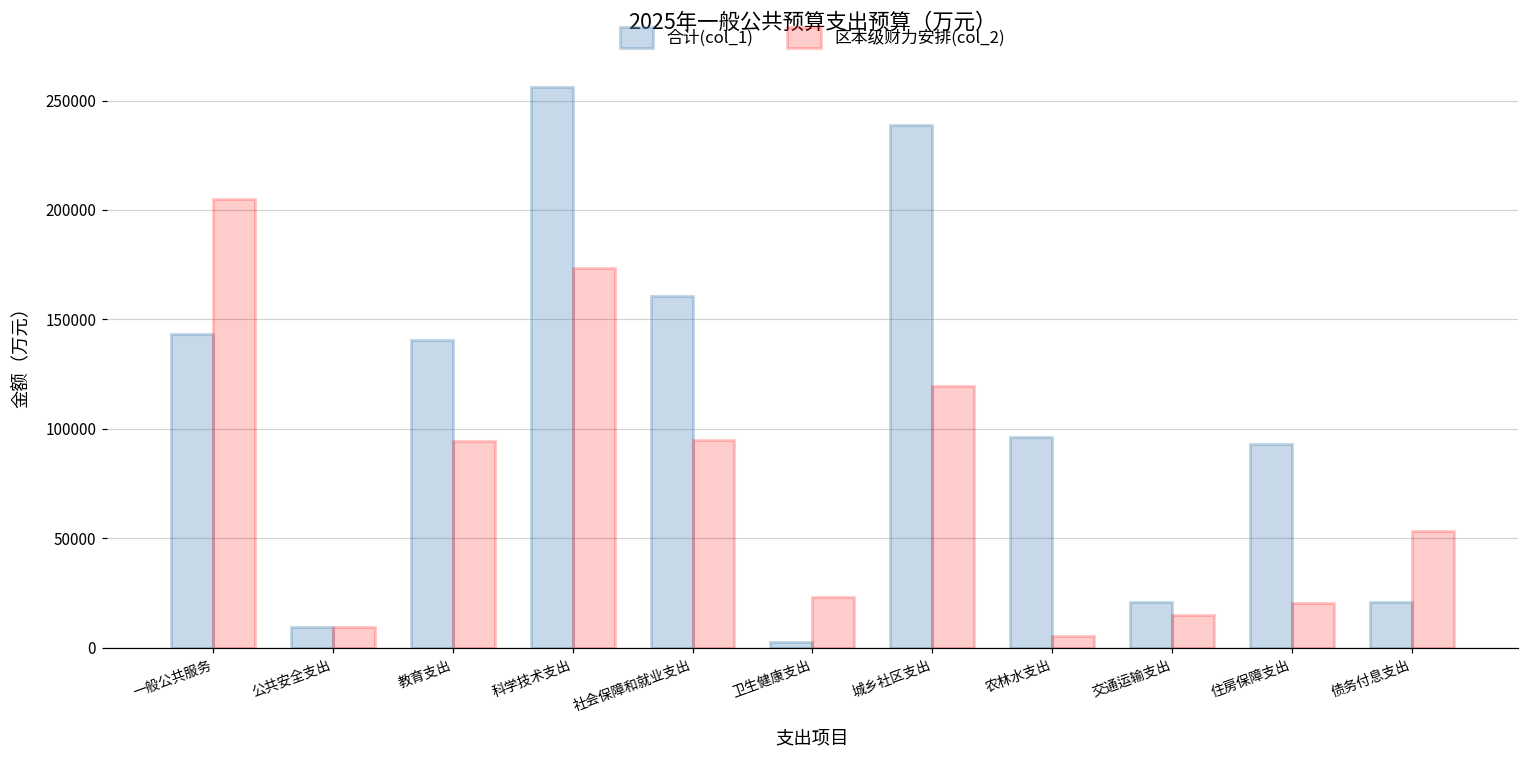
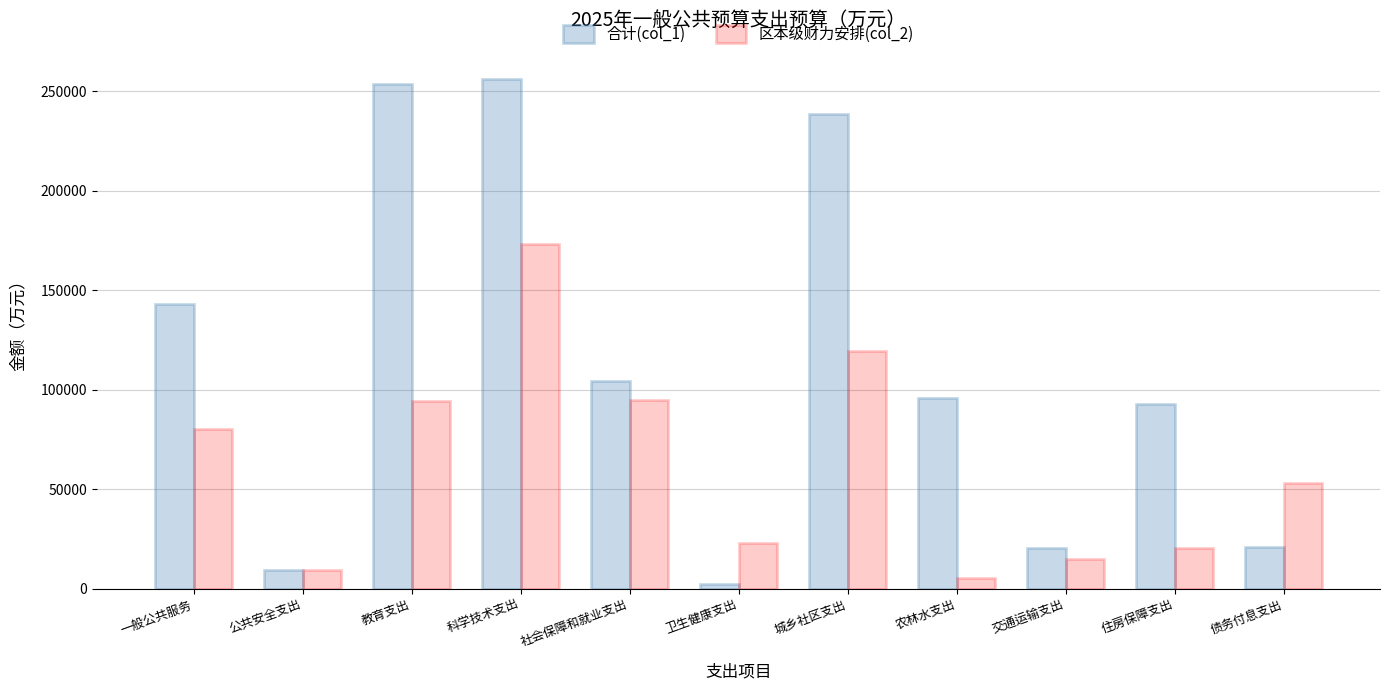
区本级财力安排(col_2), 一般公共服务: 205000 -> 80000
合计(col_1), 教育支出: 140000 -> 254000
合计(col_1), 社会保障和就业支出: 161000 -> 104000
